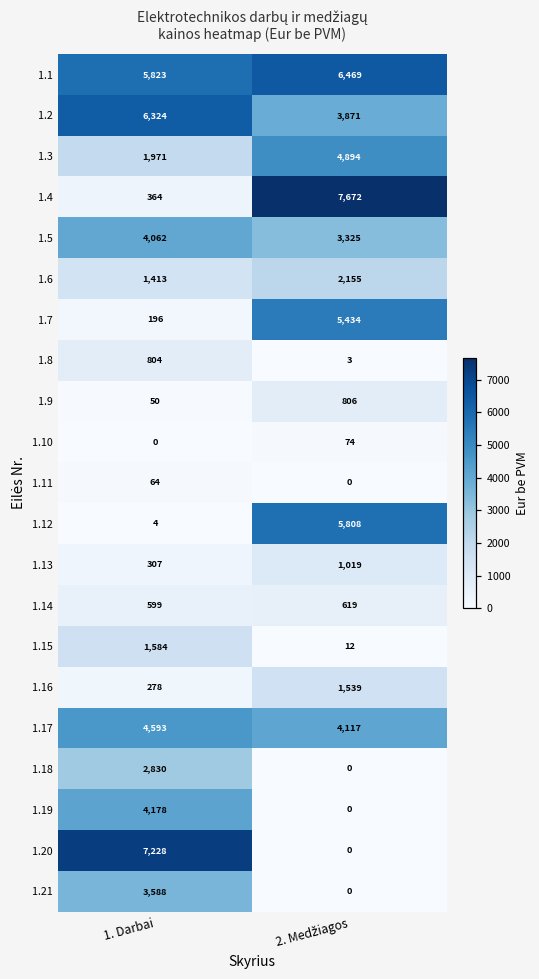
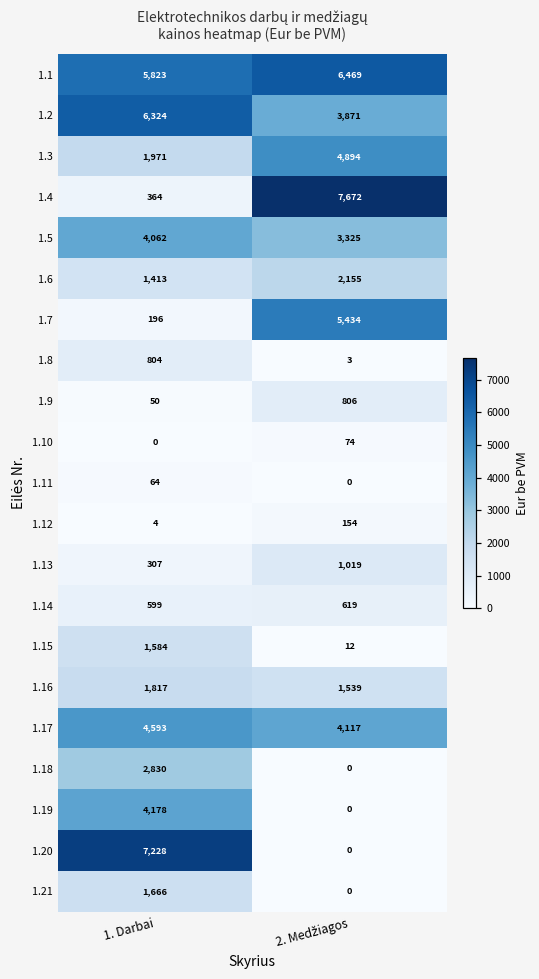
1.12, 2. Medžiagos: 5,808 -> 154
1.16, 1. Darbai: 278 -> 1,817
1.21, 1. Darbai: 3,588 -> 1,666
